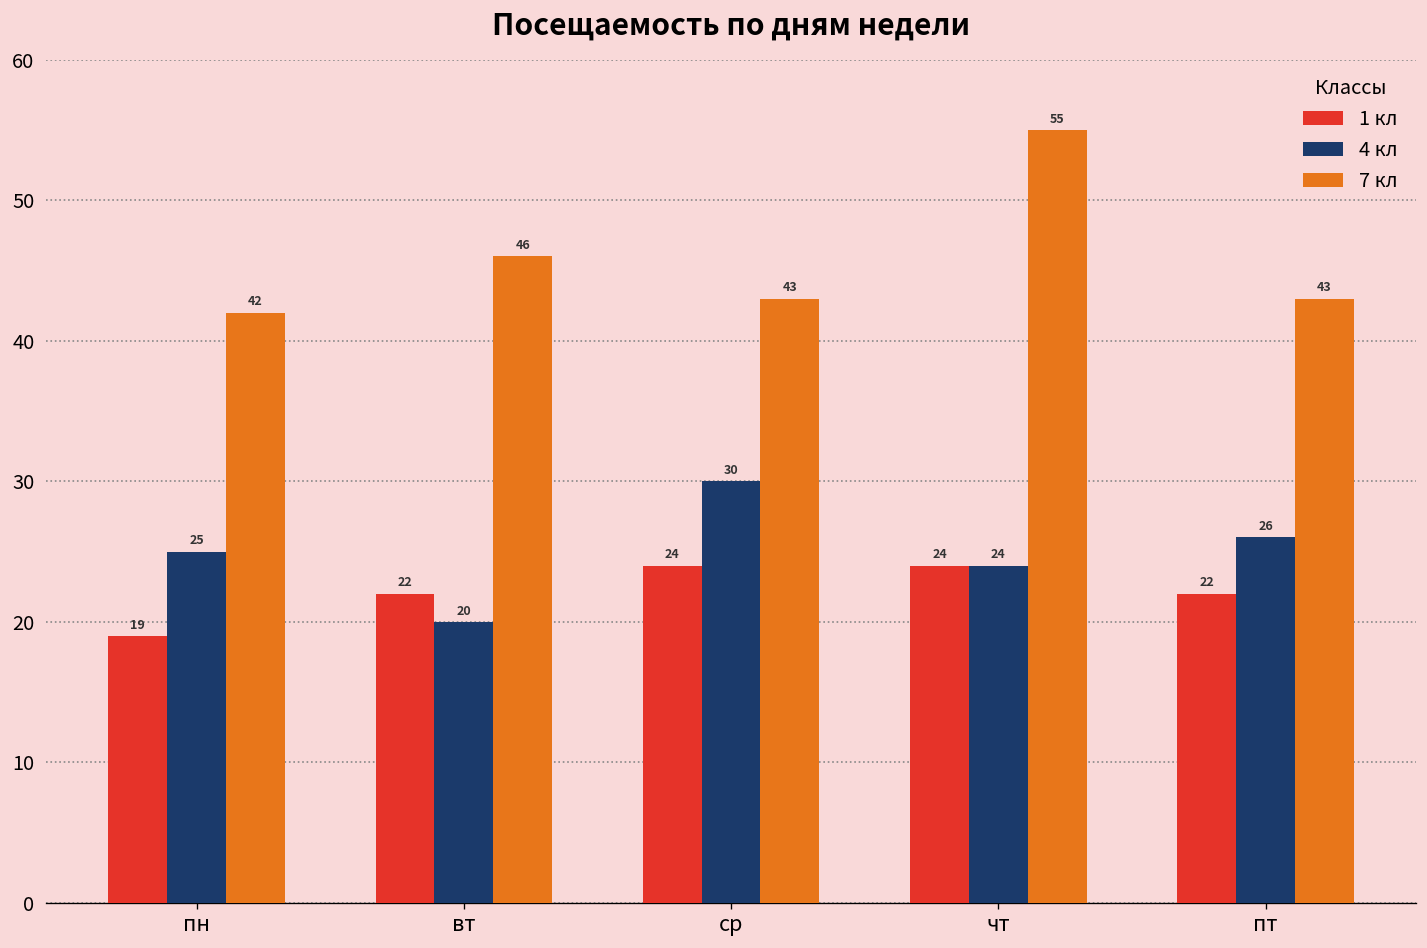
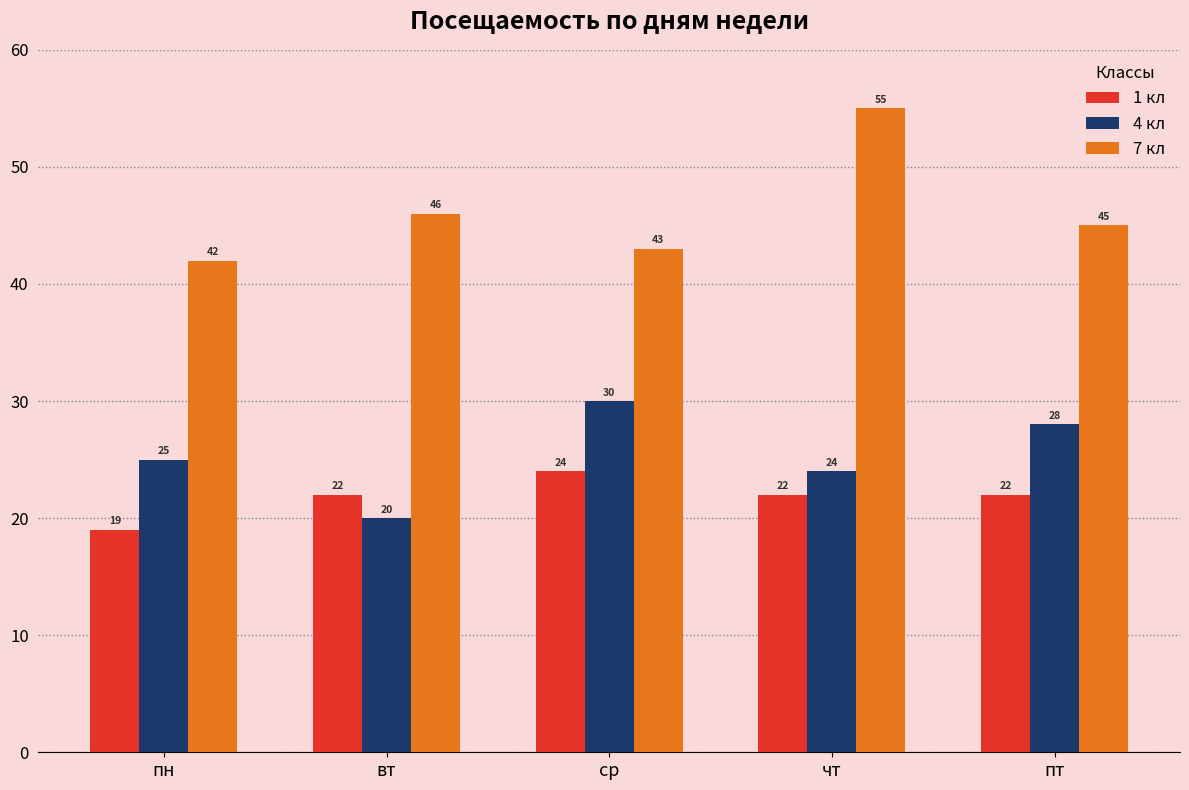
1 кл, чт: 24 -> 22
4 кл, пт: 26 -> 28
7 кл, пт: 43 -> 45
